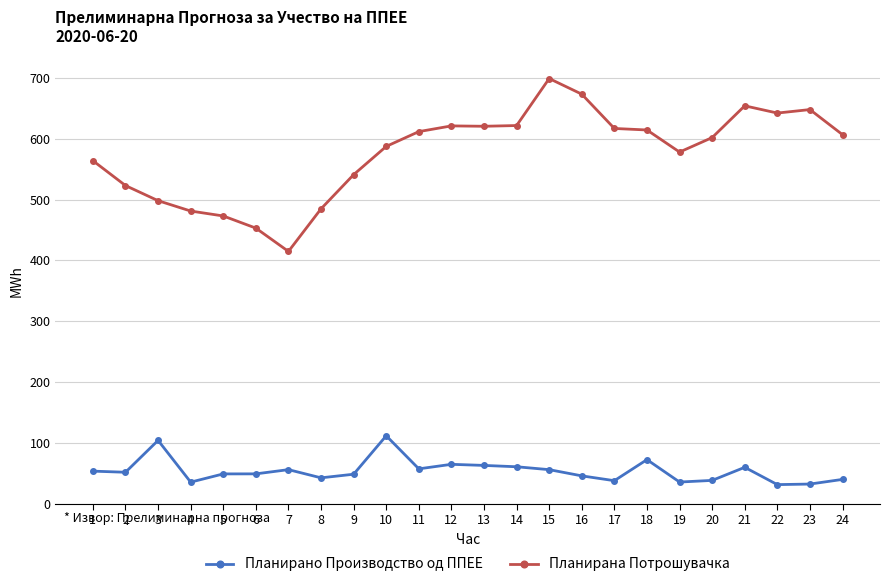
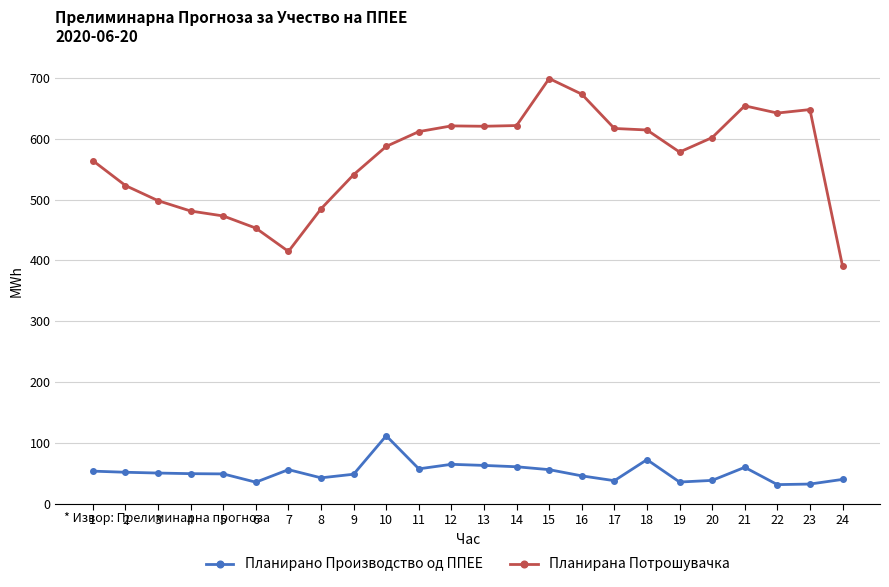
Планирано Производство од ППЕЕ, 3: 100 -> 50
Планирано Производство од ППЕЕ, 4: 40 -> 50
Планирано Производство од ППЕЕ, 6: 50 -> 40
Планирана Потрошувачка, 24: 610 -> 390
